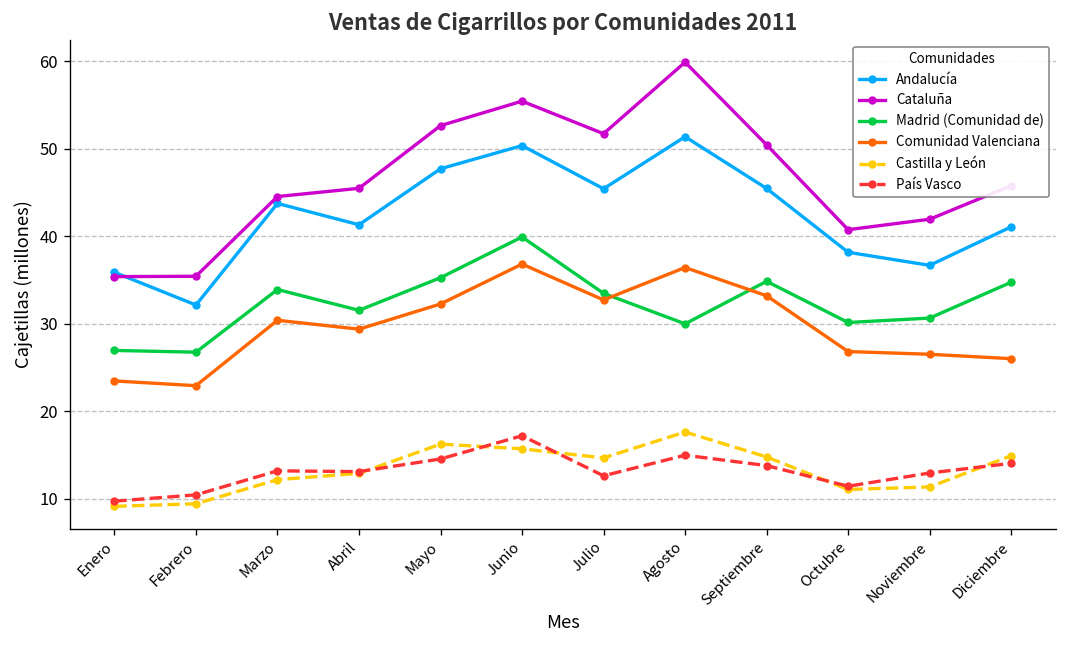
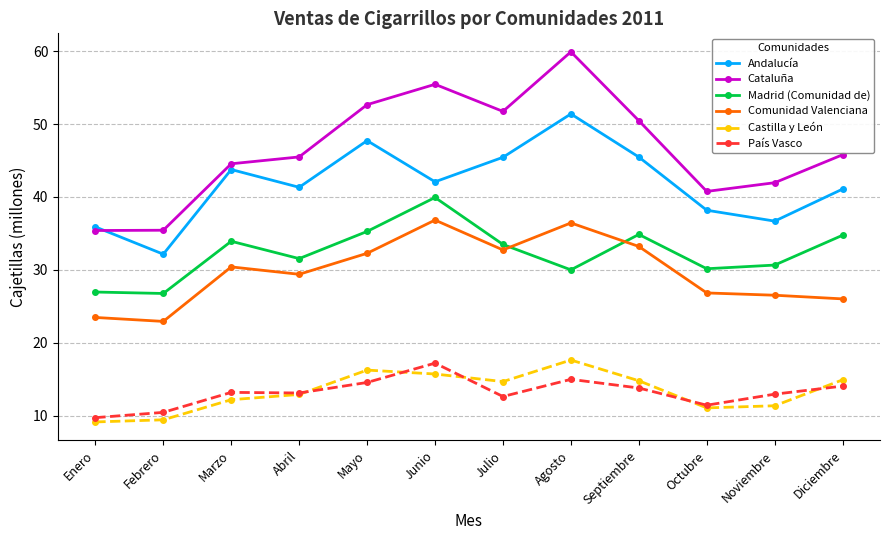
Andalucía, Junio: 50 -> 42
